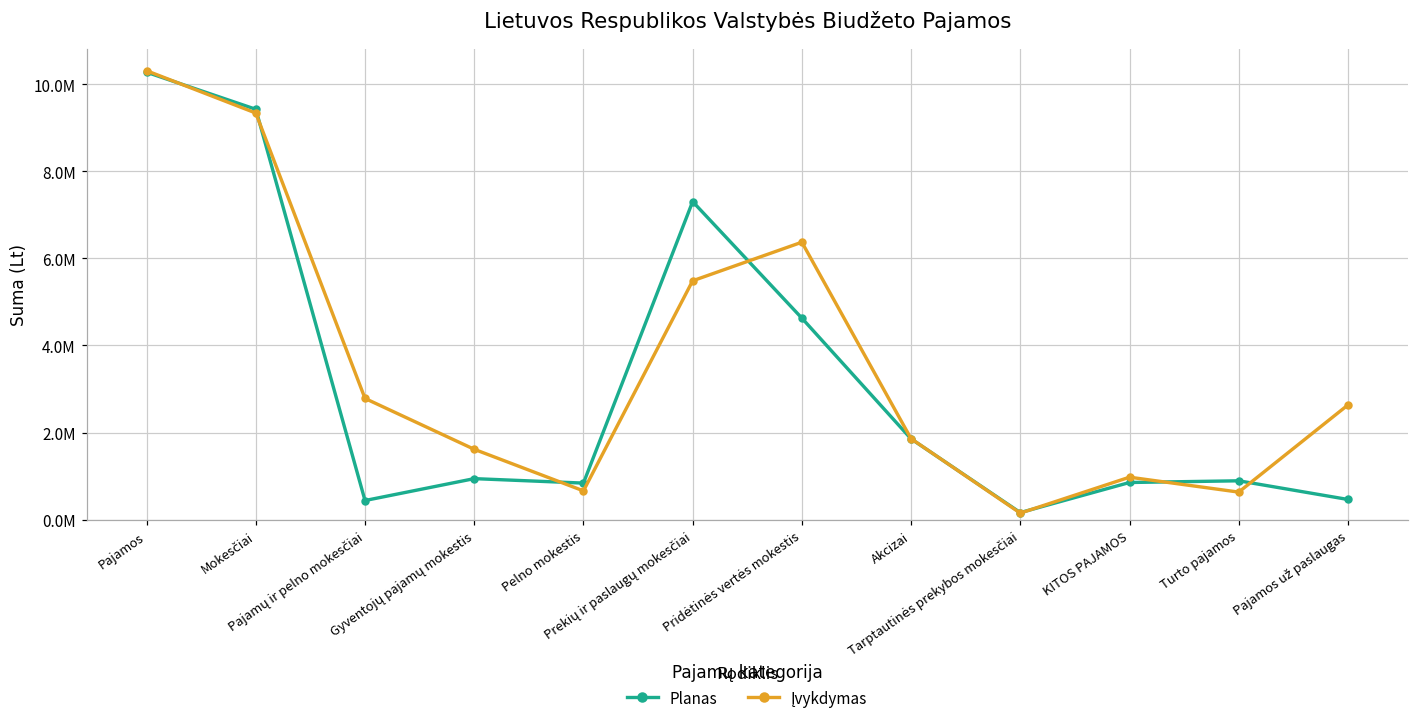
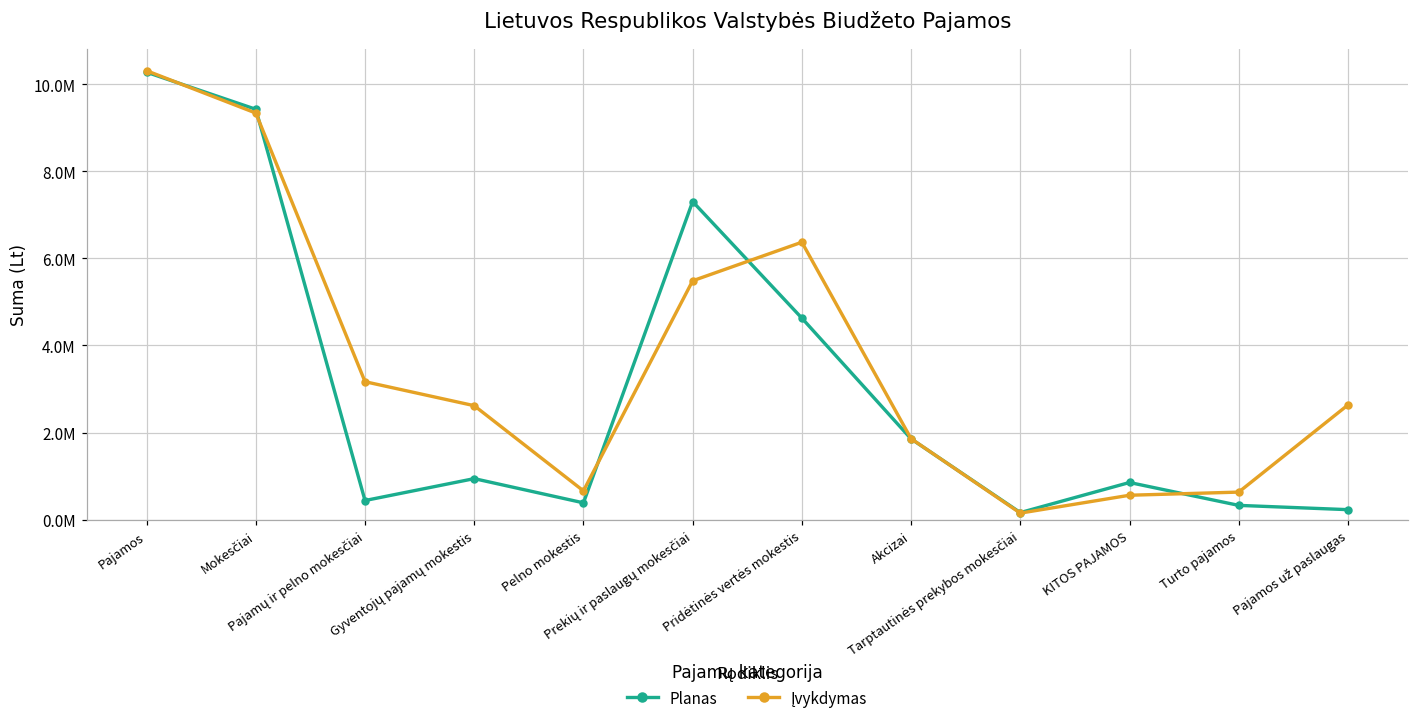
Įvykdymas, Pajamų ir pelno mokesčiai: 2800000 -> 3200000
Įvykdymas, Gyventojų pajamų mokestis: 1600000 -> 2600000
Planas, Pelno mokestis: 800000 -> 400000
Įvykdymas, KITOS PAJAMOS: 1000000 -> 600000
Planas, Turto pajamos: 900000 -> 300000
Planas, Pajamos už paslaugas: 500000 -> 200000
